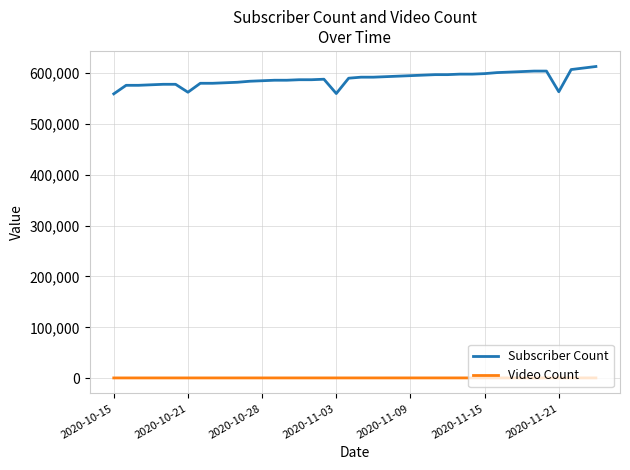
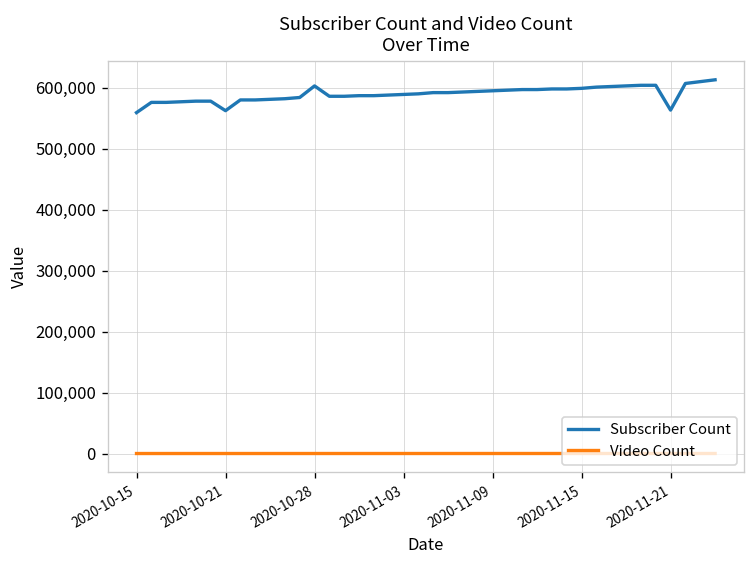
Subscriber Count, 2020-10-28: 590,000 -> 600,000
Subscriber Count, 2020-11-03: 560,000 -> 590,000
